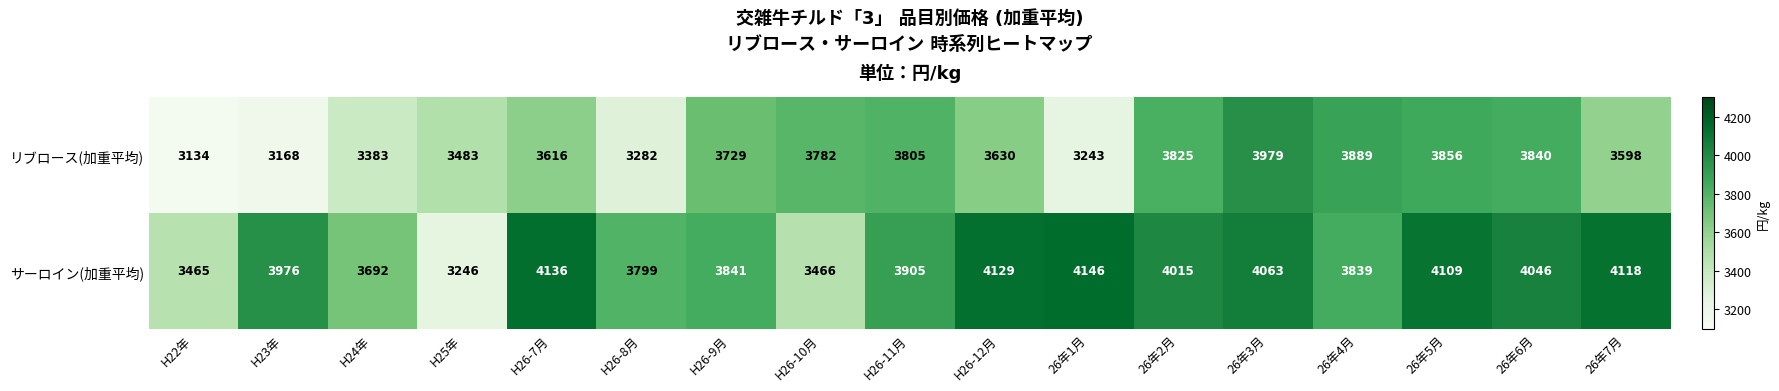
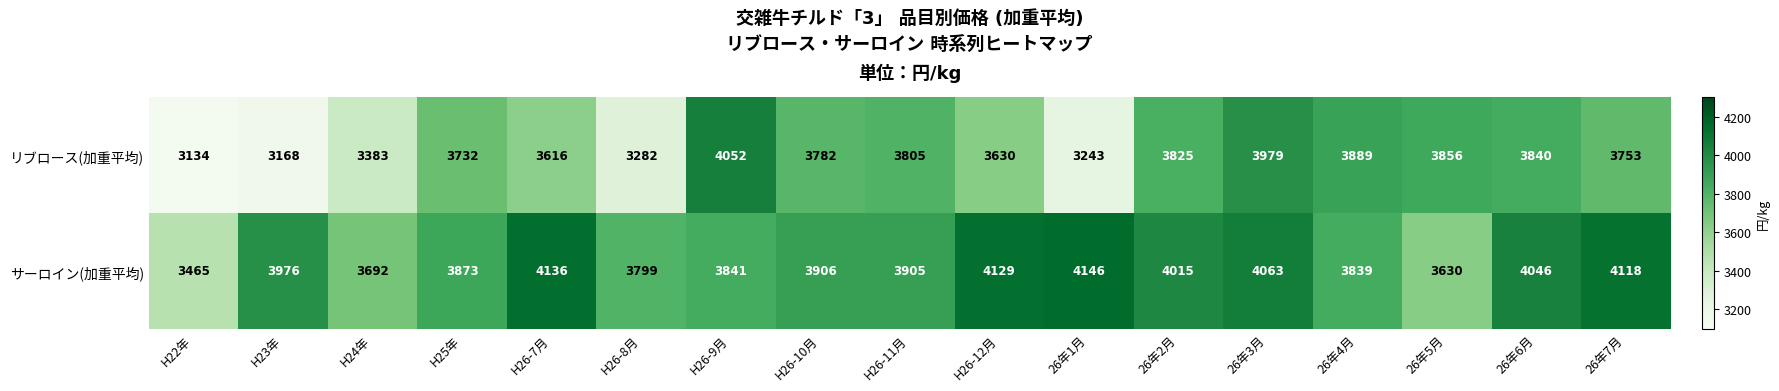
リブロース(加重平均), H25年: 3483 -> 3732
リブロース(加重平均), H26-9月: 3729 -> 4052
リブロース(加重平均), 26年7月: 3598 -> 3753
サーロイン(加重平均), H25年: 3246 -> 3873
サーロイン(加重平均), H26-10月: 3466 -> 3906
サーロイン(加重平均), 26年5月: 4109 -> 3630
